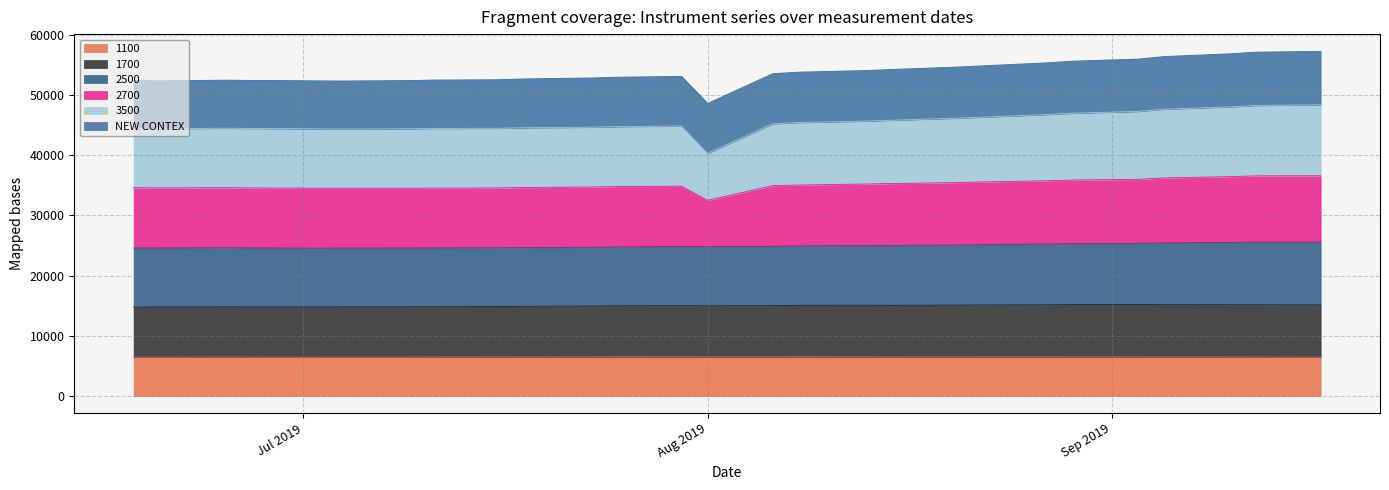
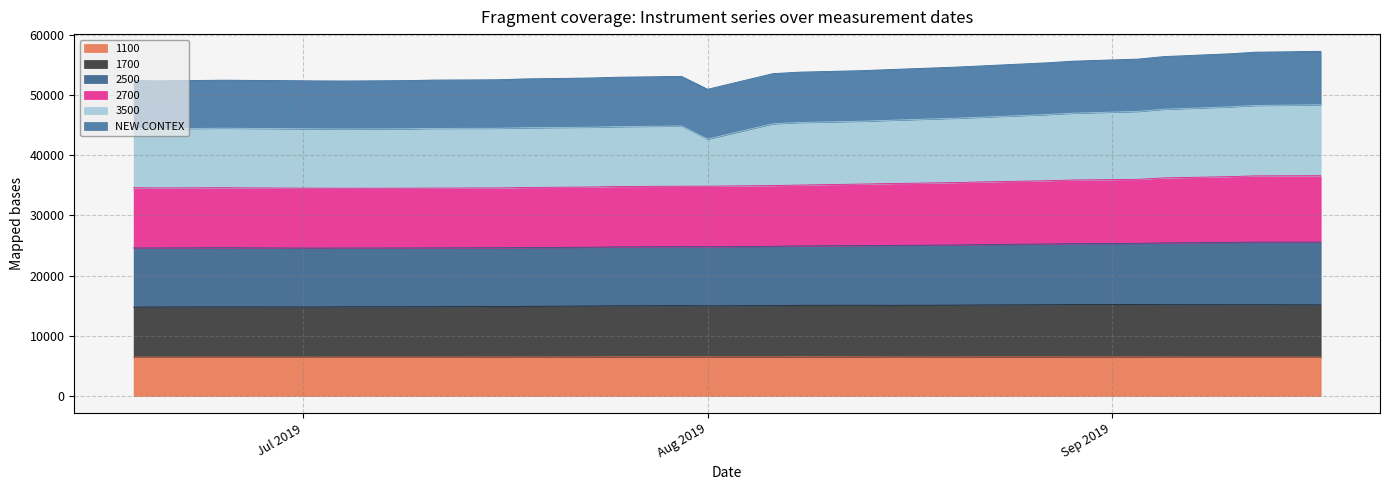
2700, Aug 2019: 8000 -> 10000
